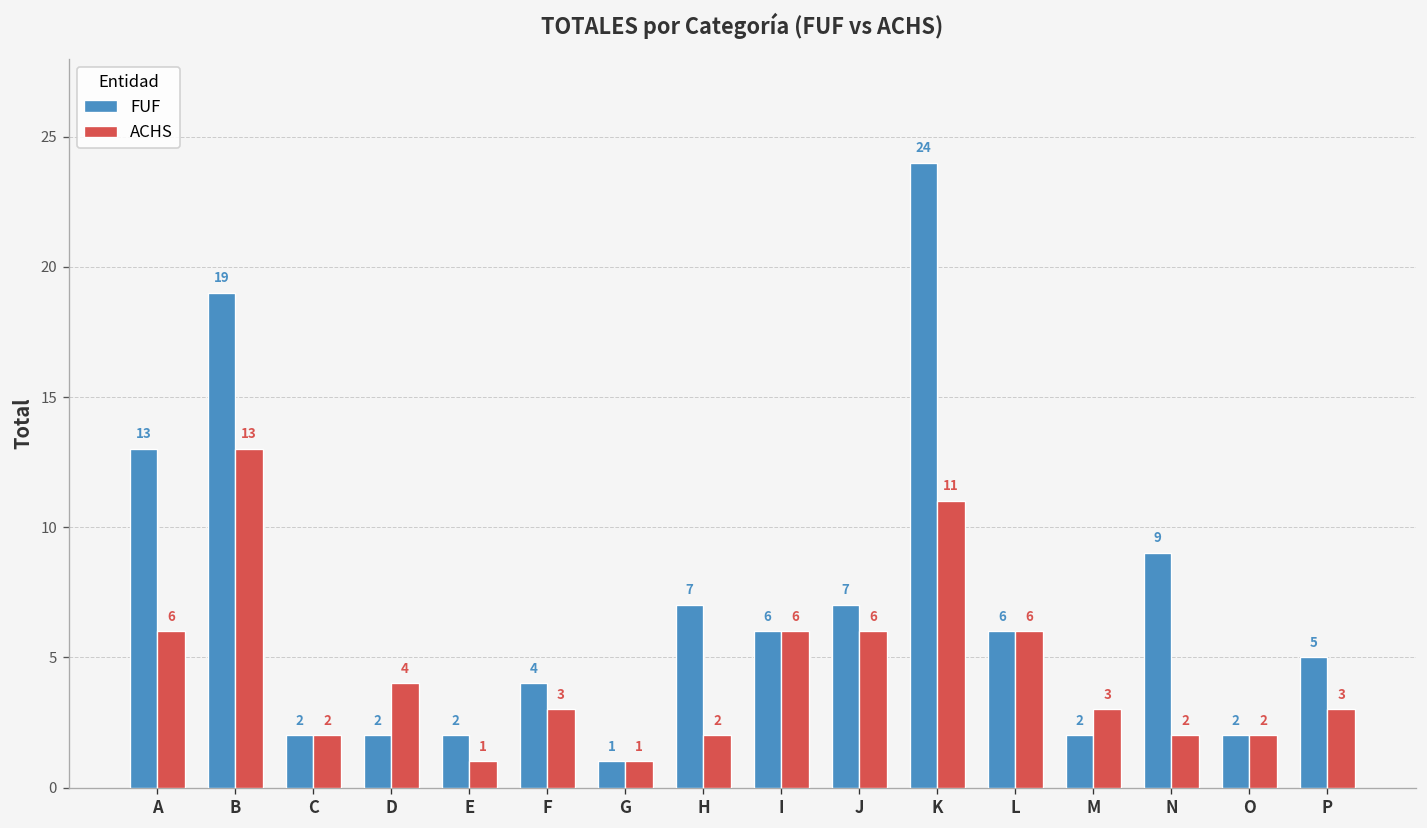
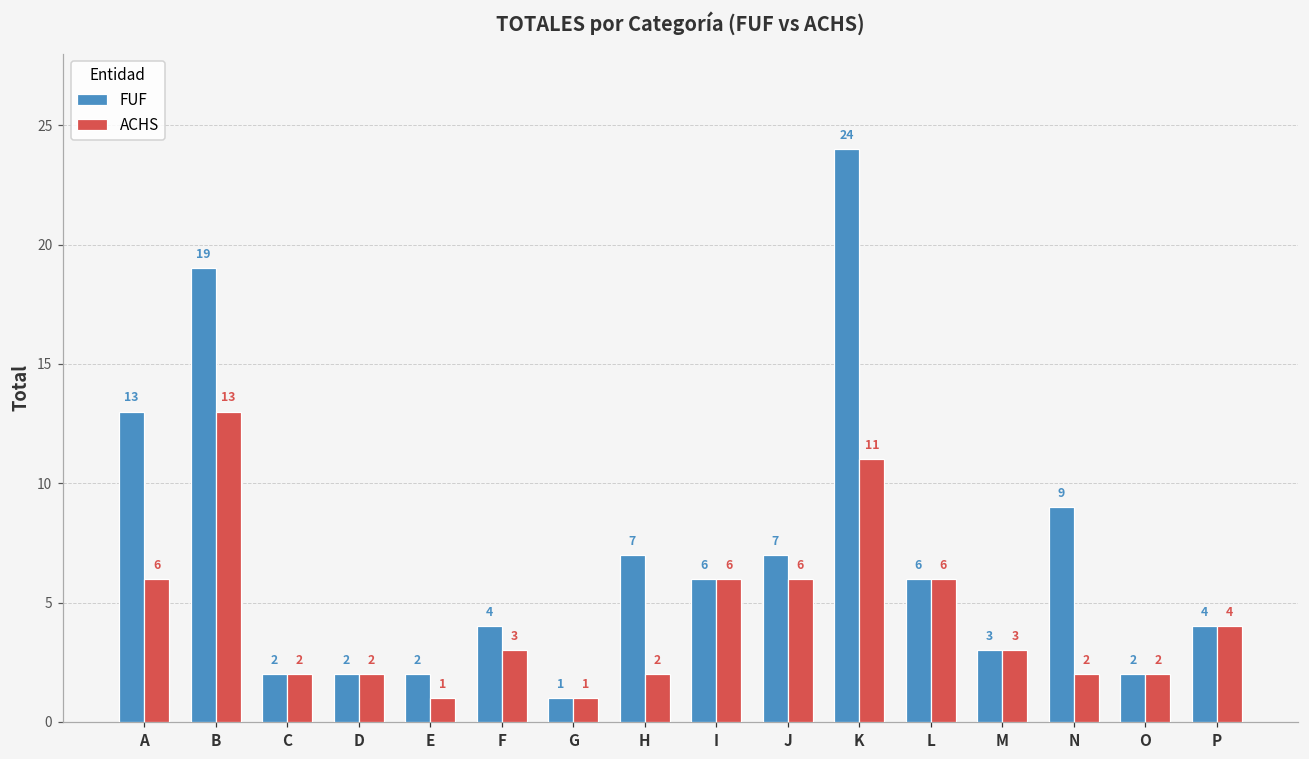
ACHS, D: 4 -> 2
FUF, M: 2 -> 3
FUF, P: 5 -> 4
ACHS, P: 3 -> 4
